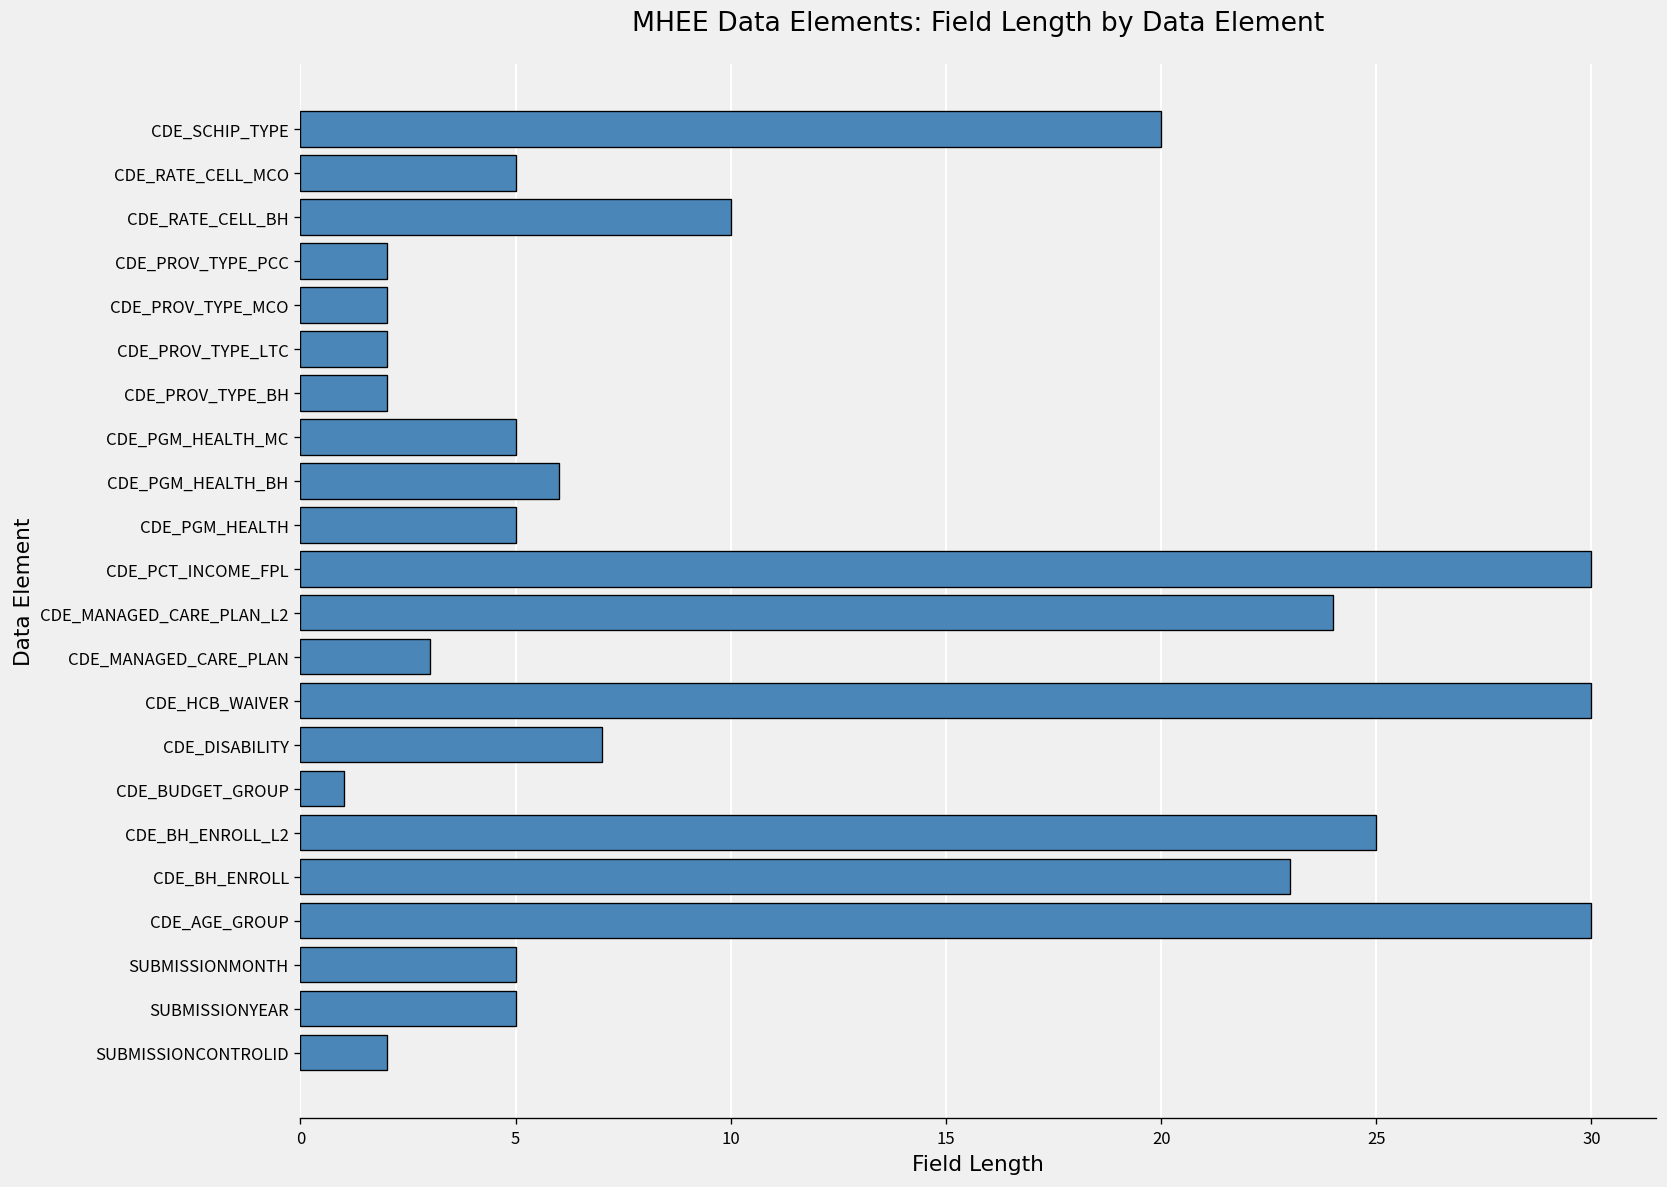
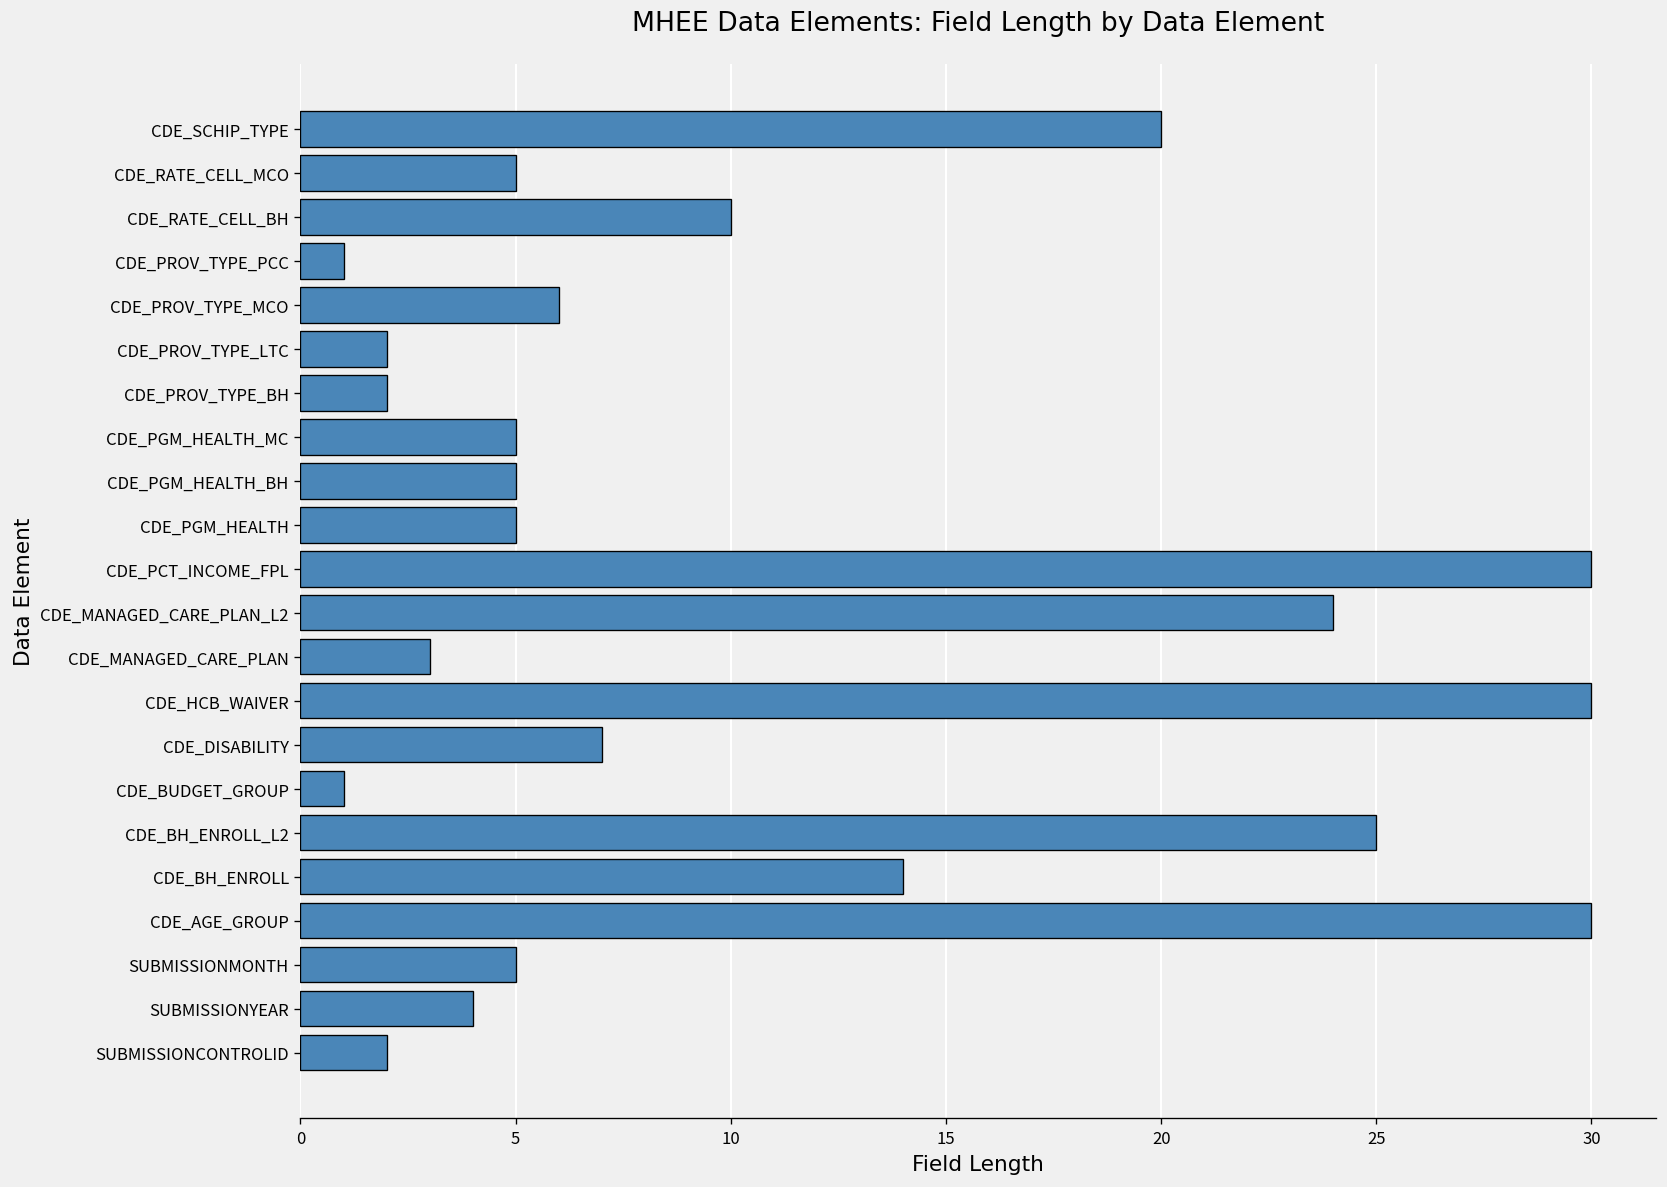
CDE_PROV_TYPE_PCC: 2 -> 1
CDE_PROV_TYPE_MCO: 2 -> 6
CDE_PGM_HEALTH_BH: 6 -> 5
CDE_BH_ENROLL: 23 -> 14
SUBMISSIONYEAR: 5 -> 4
